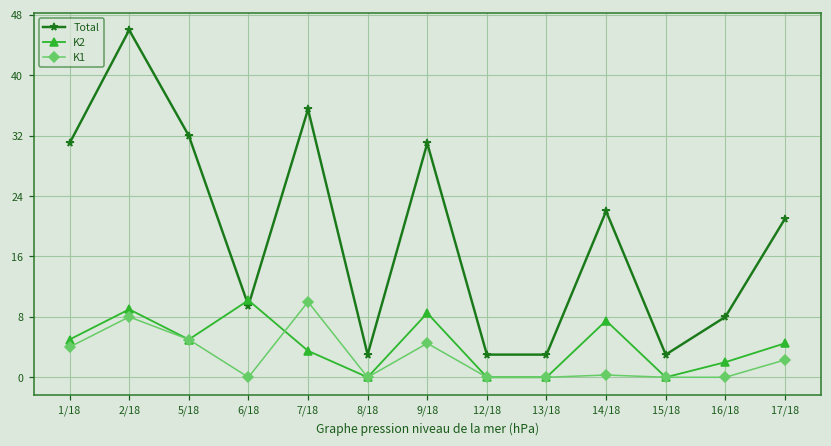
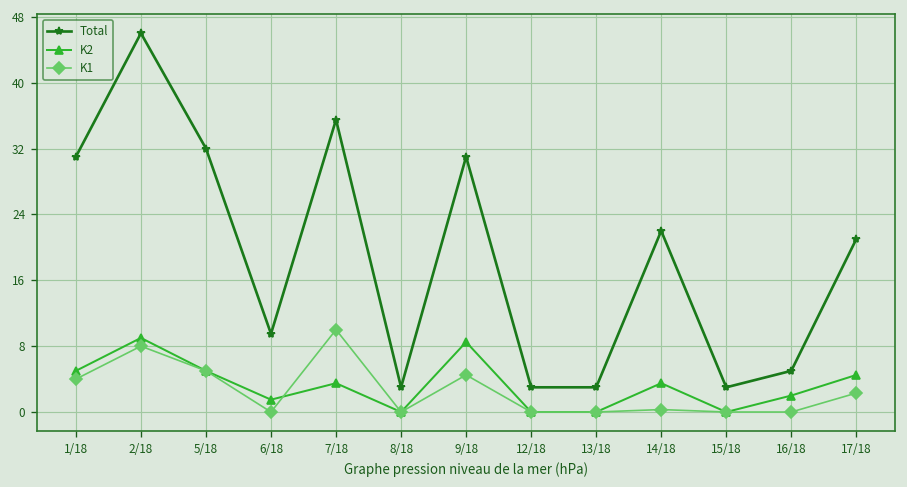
K2, 6/18: 10 -> 2
K2, 14/18: 8 -> 4
Total, 16/18: 8 -> 5
